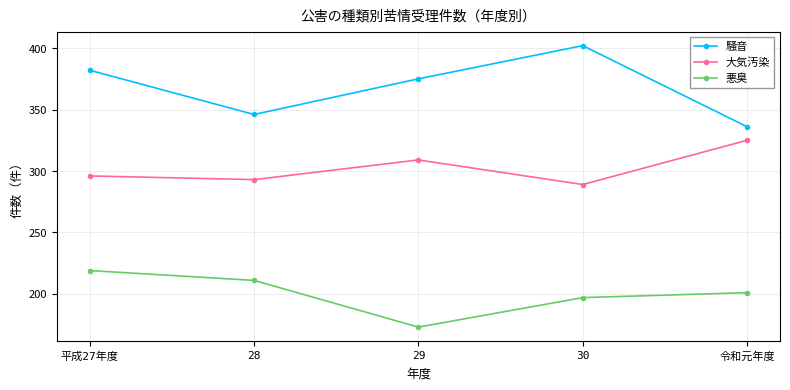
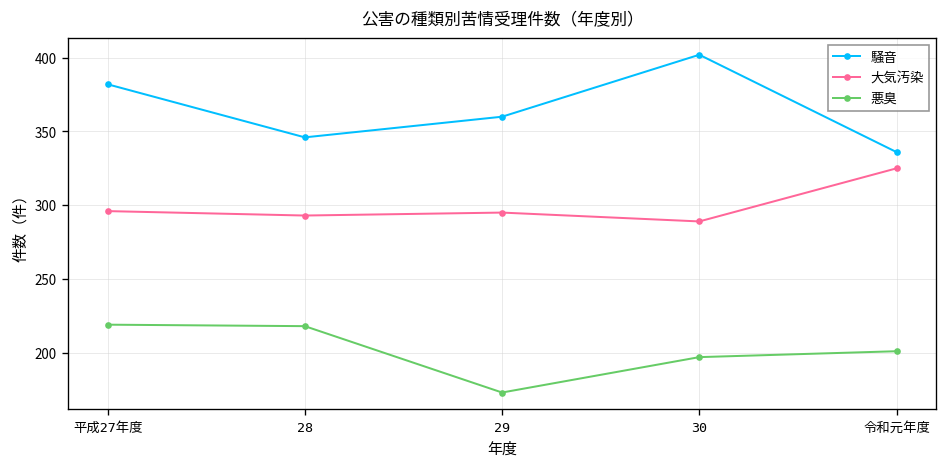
悪臭, 28: 211 -> 218
騒音, 29: 375 -> 360
大気汚染, 29: 309 -> 295
